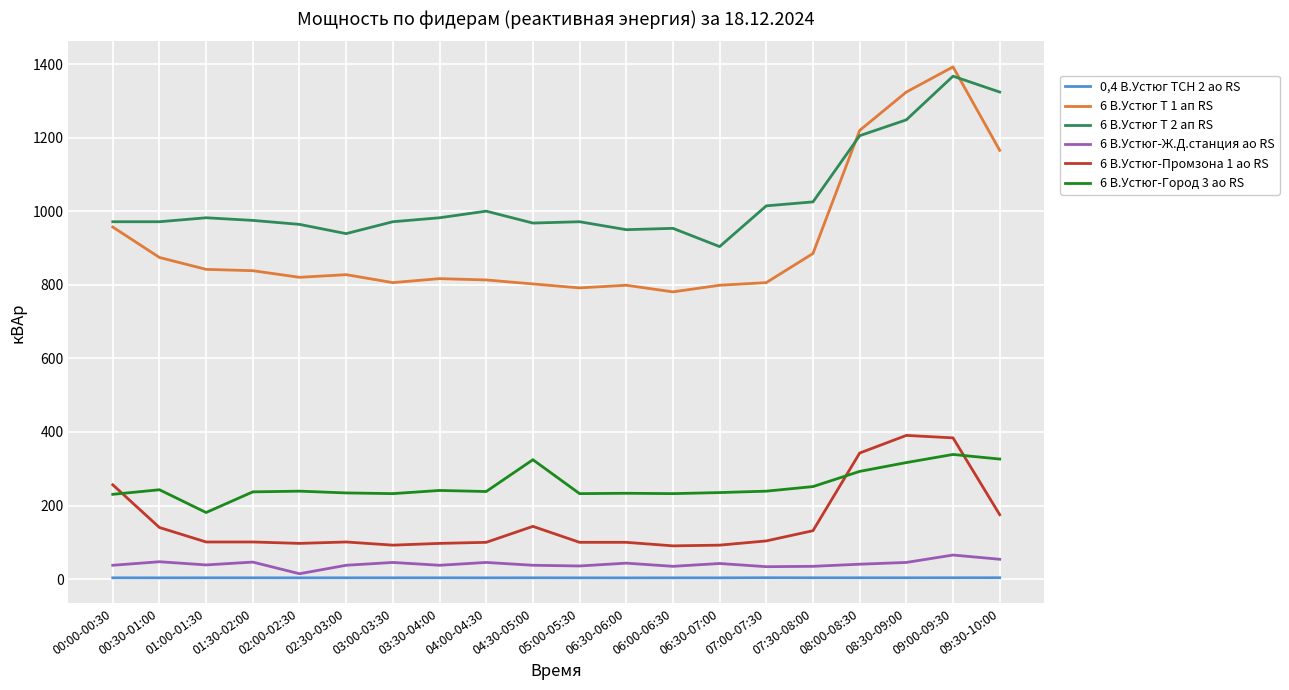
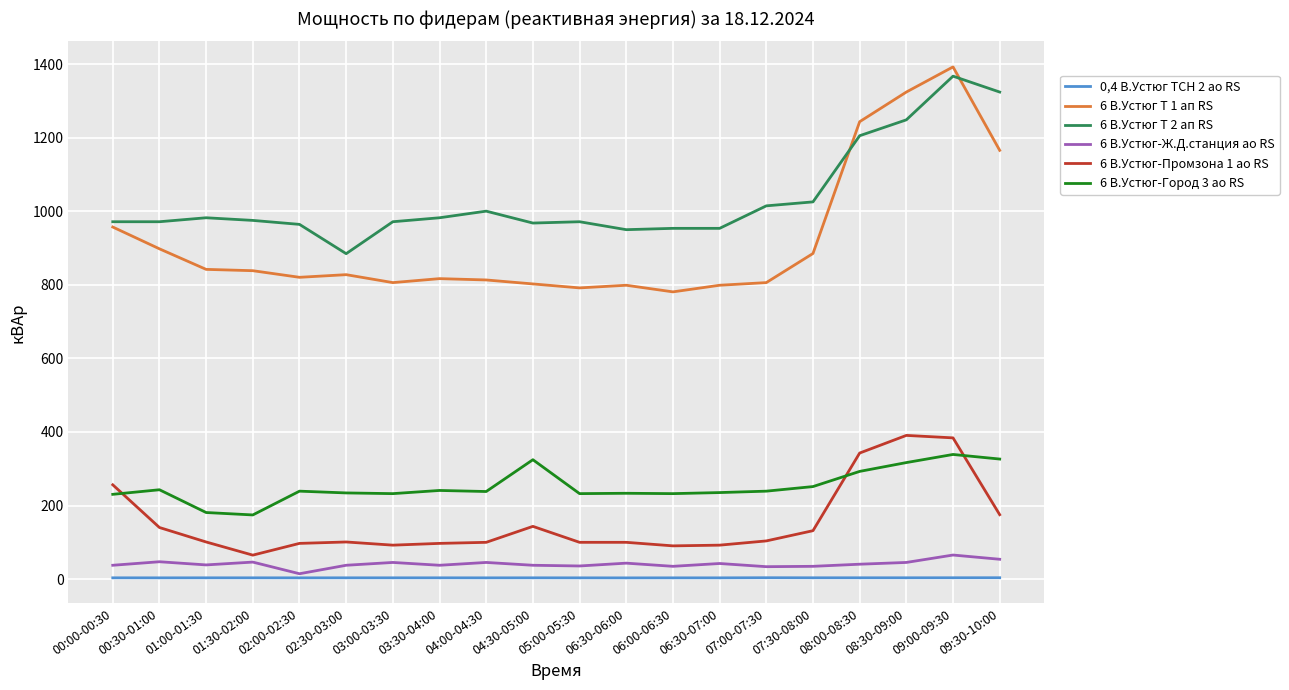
6 В.Устюг Т 1 ап RS, 00:30-01:00: 870 -> 900
6 В.Устюг-Промзона 1 ао RS, 01:30-02:00: 100 -> 70
6 В.Устюг-Город 3 ао RS, 01:30-02:00: 240 -> 170
6 В.Устюг Т 2 ап RS, 02:30-03:00: 940 -> 890
6 В.Устюг Т 2 ап RS, 06:30-07:00: 900 -> 950
6 В.Устюг Т 1 ап RS, 08:00-08:30: 1220 -> 1240
